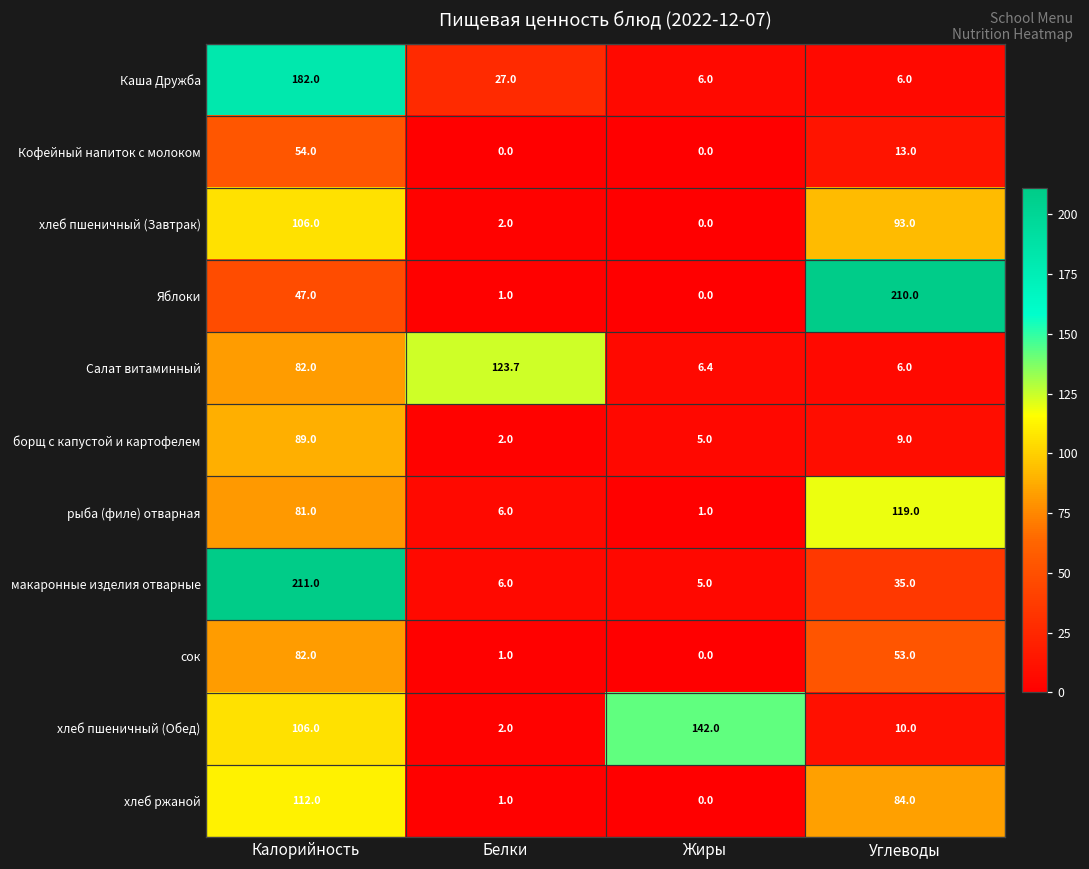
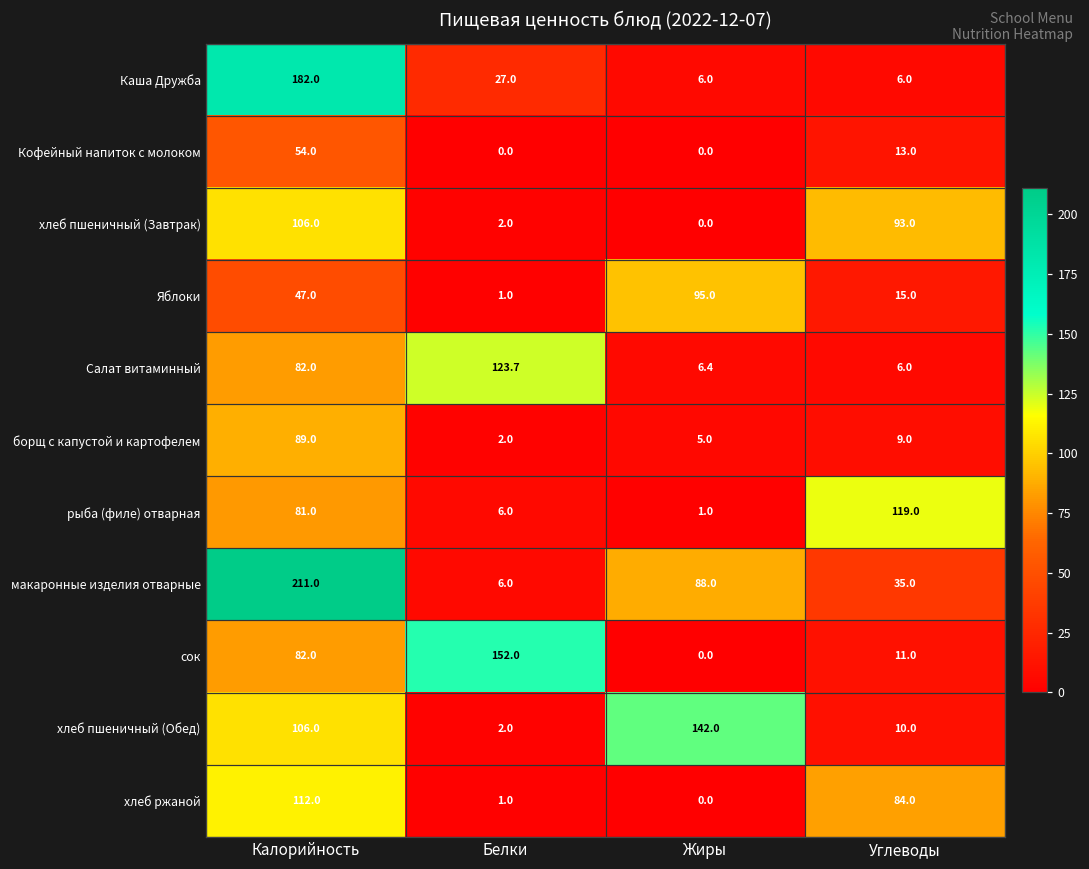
Яблоки, Жиры: 0.0 -> 95.0
Яблоки, Углеводы: 210.0 -> 15.0
макаронные изделия отварные, Жиры: 5.0 -> 88.0
сок, Белки: 1.0 -> 152.0
сок, Углеводы: 53.0 -> 11.0
